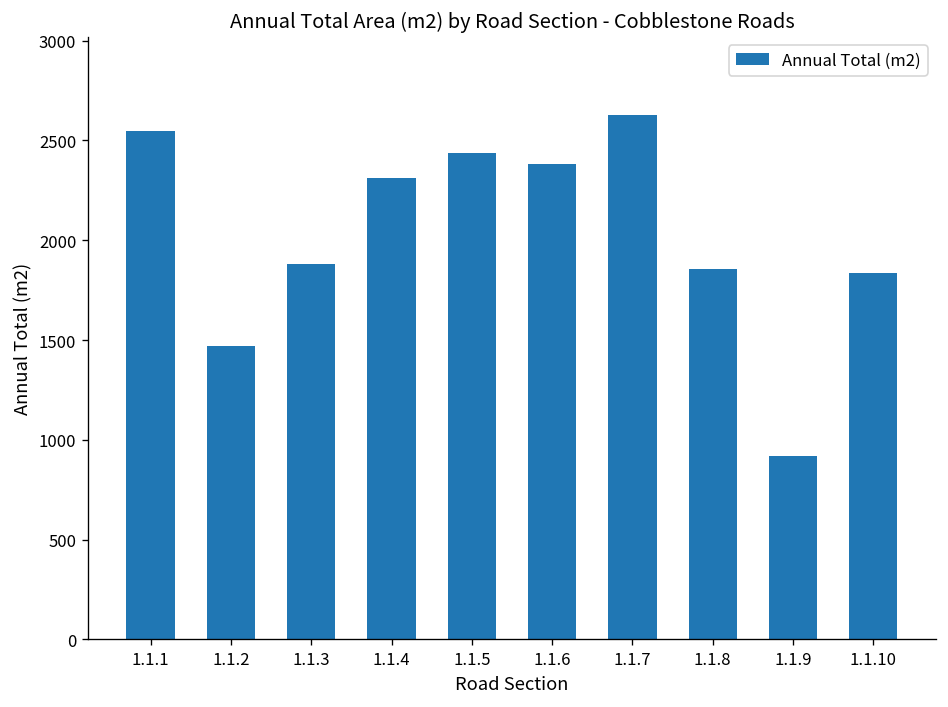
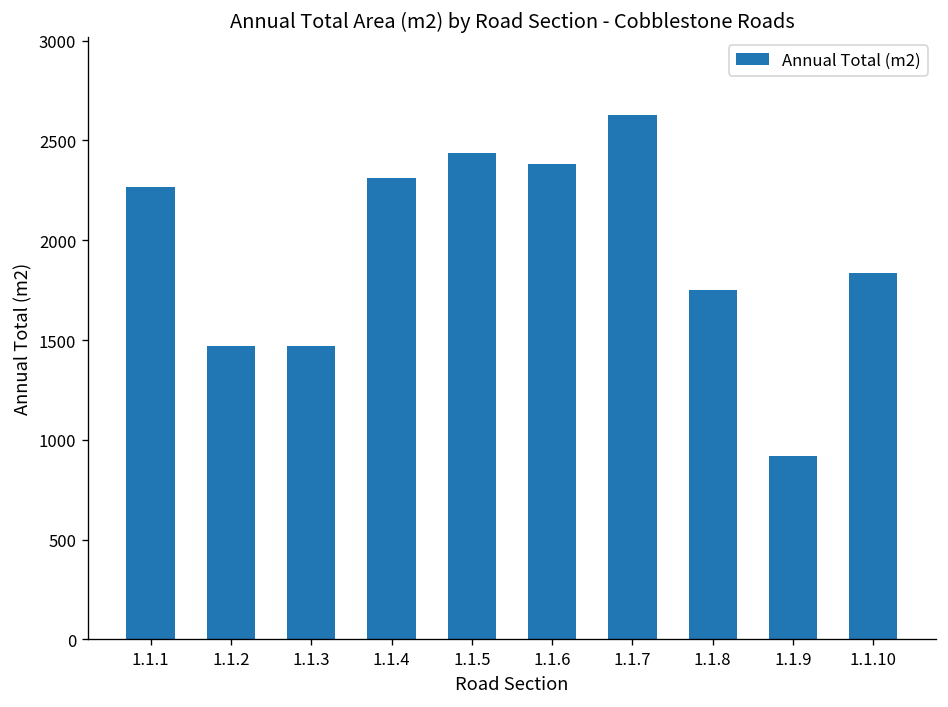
1.1.1: 2550 -> 2270
1.1.3: 1880 -> 1470
1.1.8: 1860 -> 1750
